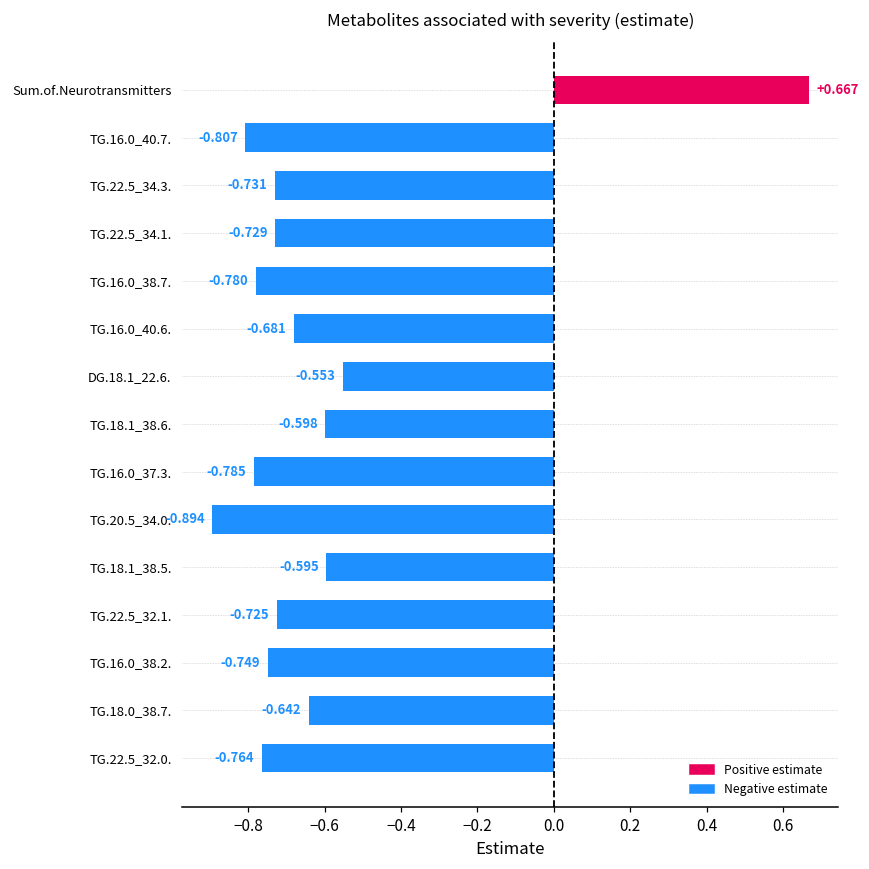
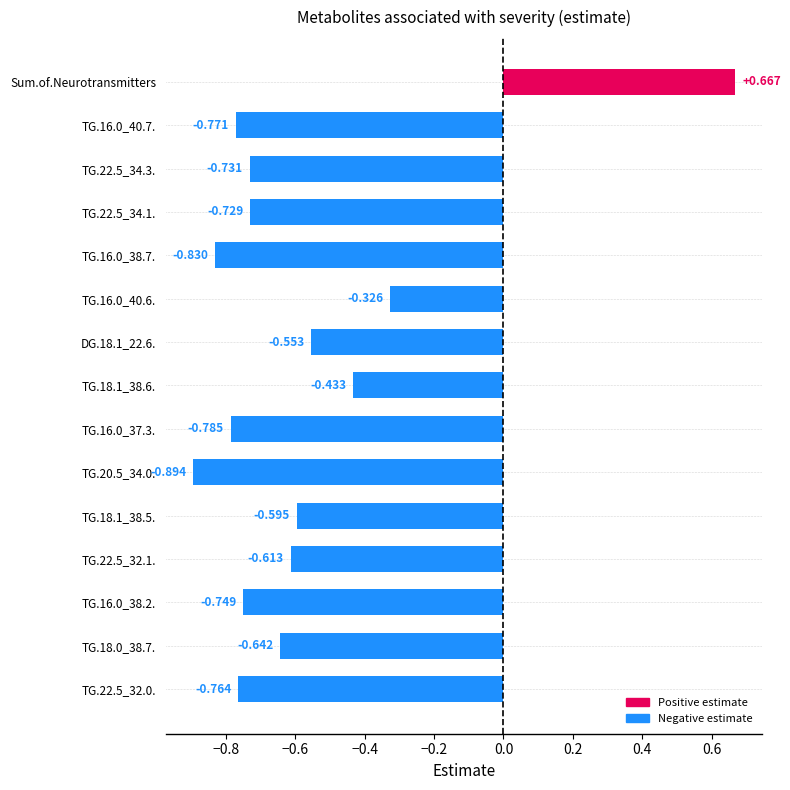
TG.16.0_40.7.: -0.807 -> -0.771
TG.16.0_38.7.: -0.780 -> -0.830
TG.16.0_40.6.: -0.681 -> -0.326
TG.18.1_38.6.: -0.598 -> -0.433
TG.22.5_32.1.: -0.725 -> -0.613
